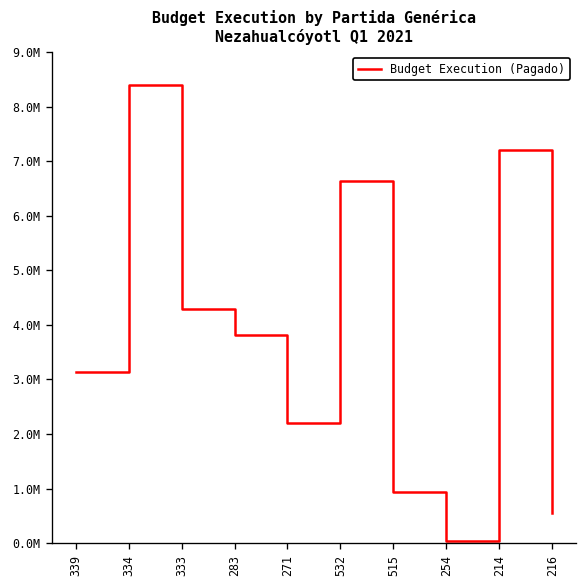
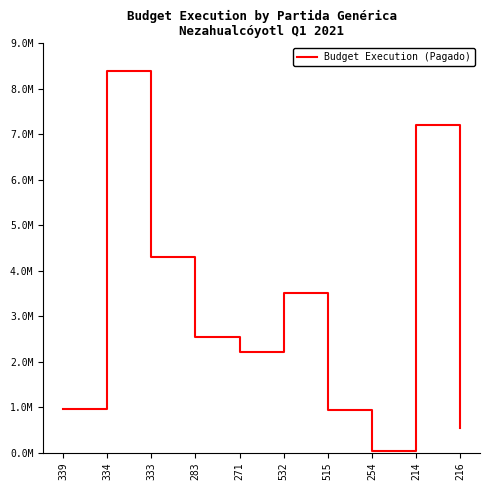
339: 3100000 -> 1000000
283: 3800000 -> 2500000
532: 6600000 -> 3500000
